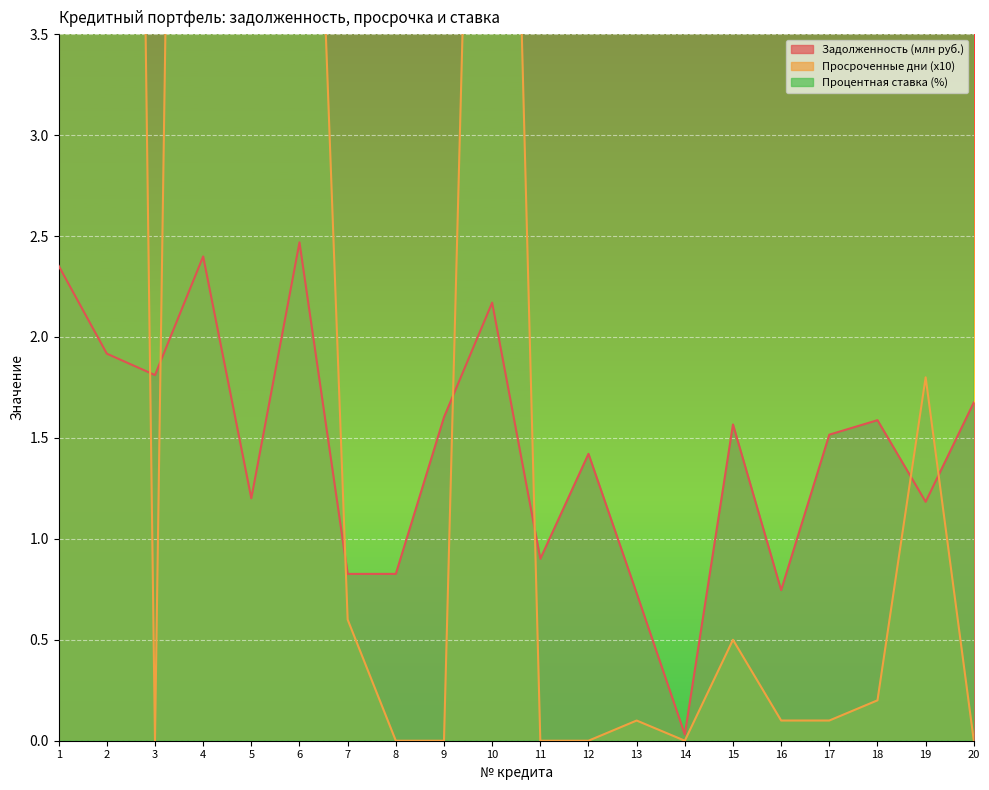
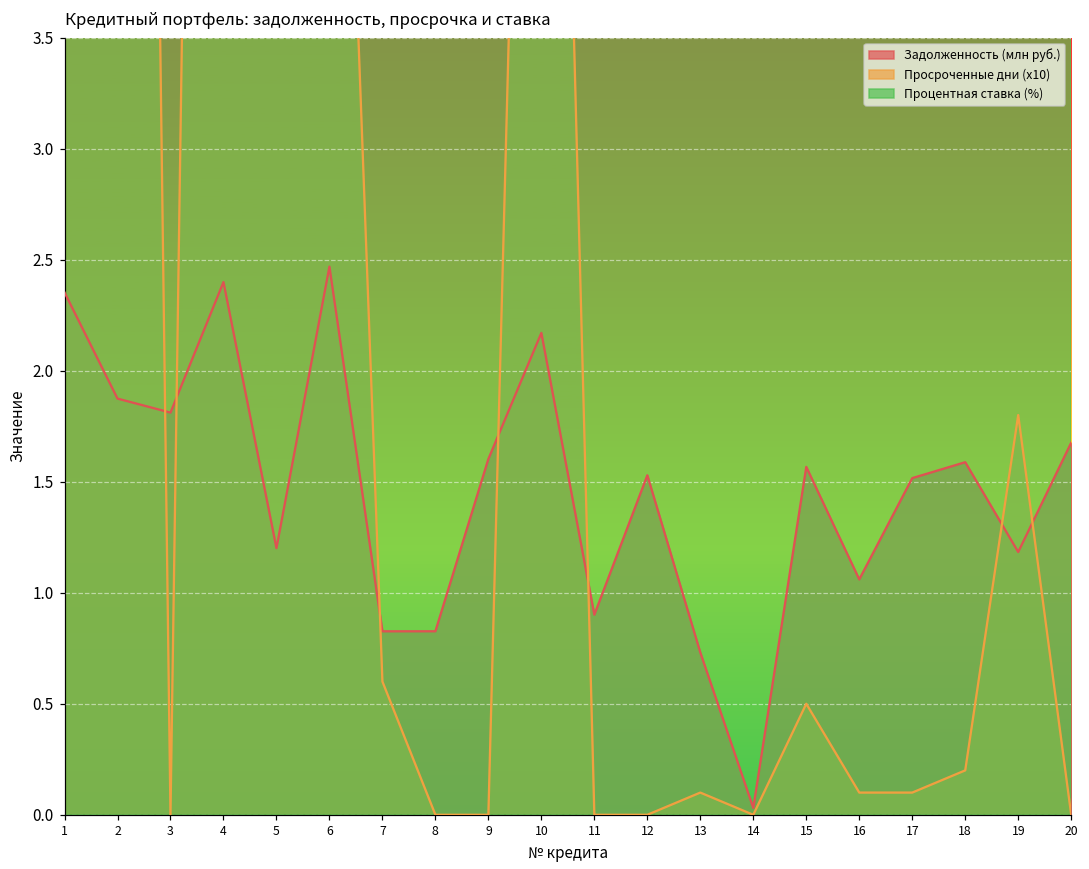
Задолженность (млн руб.), 2: 1.92 -> 1.87
Задолженность (млн руб.), 12: 1.42 -> 1.53
Задолженность (млн руб.), 16: 0.75 -> 1.06
